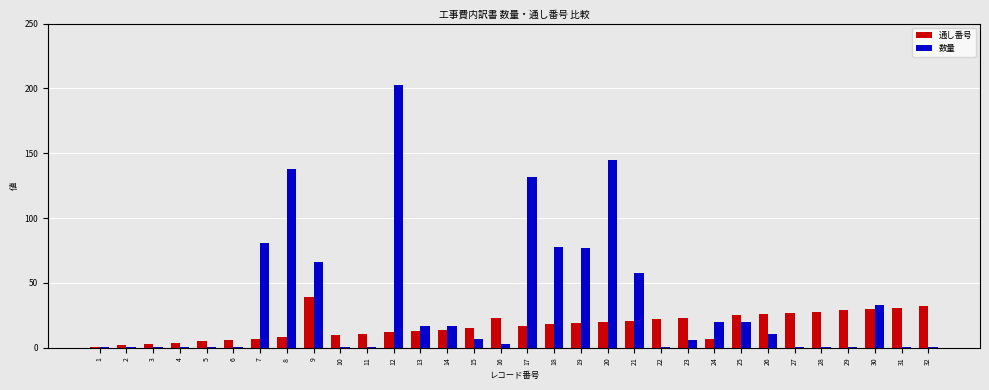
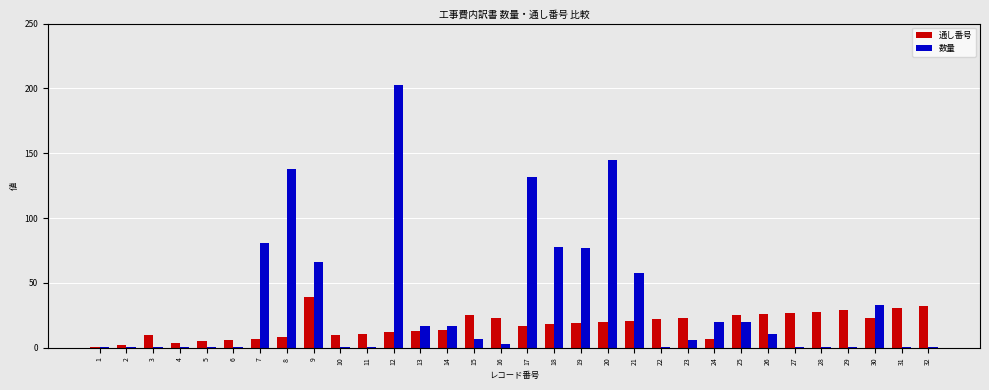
通し番号, 3: 3 -> 10
通し番号, 15: 15 -> 25
通し番号, 30: 30 -> 23
